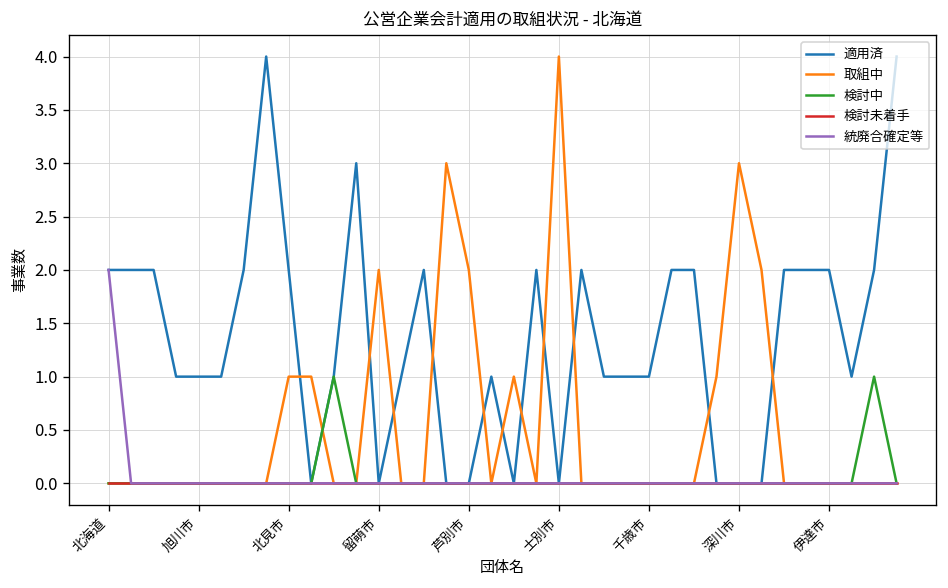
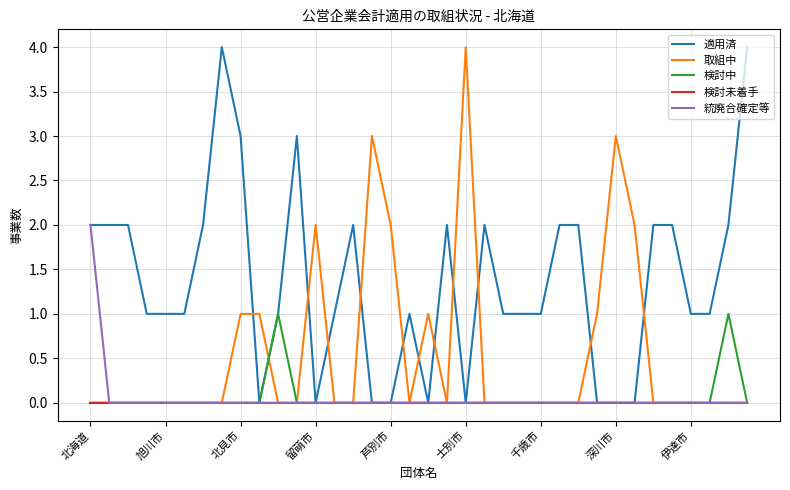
適用済, 北見市: 2 -> 3
適用済, 伊達市: 2 -> 1
